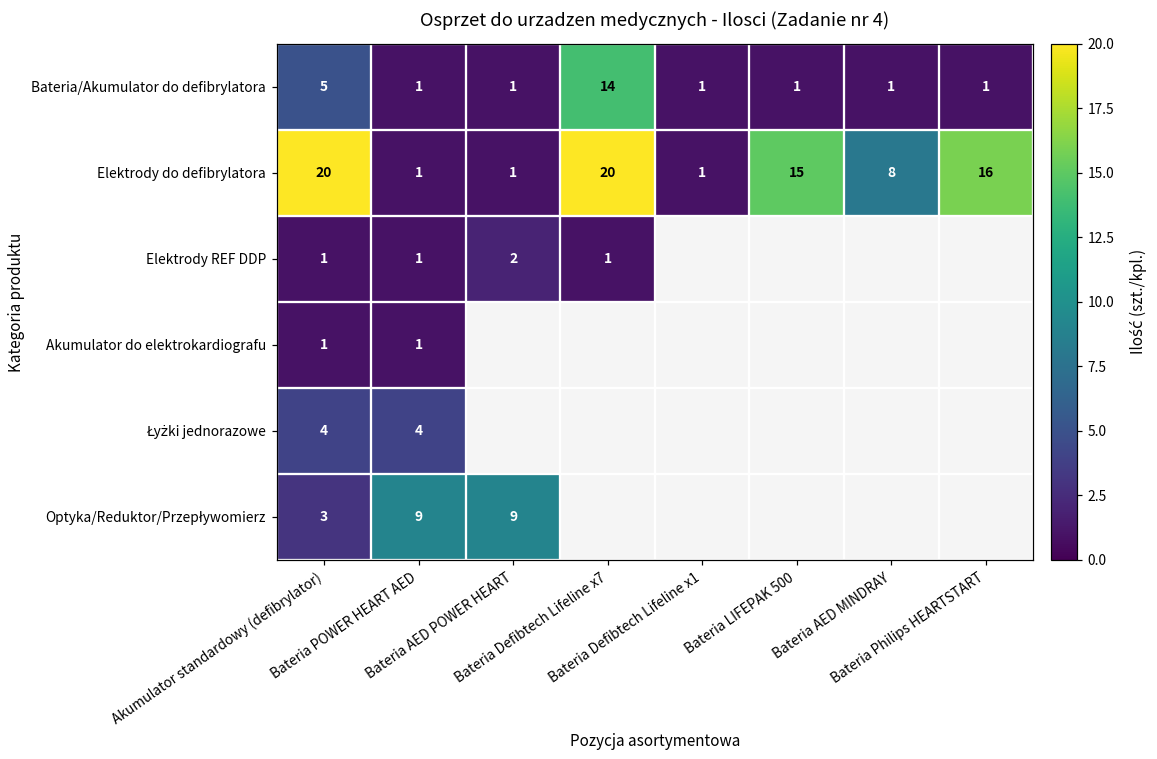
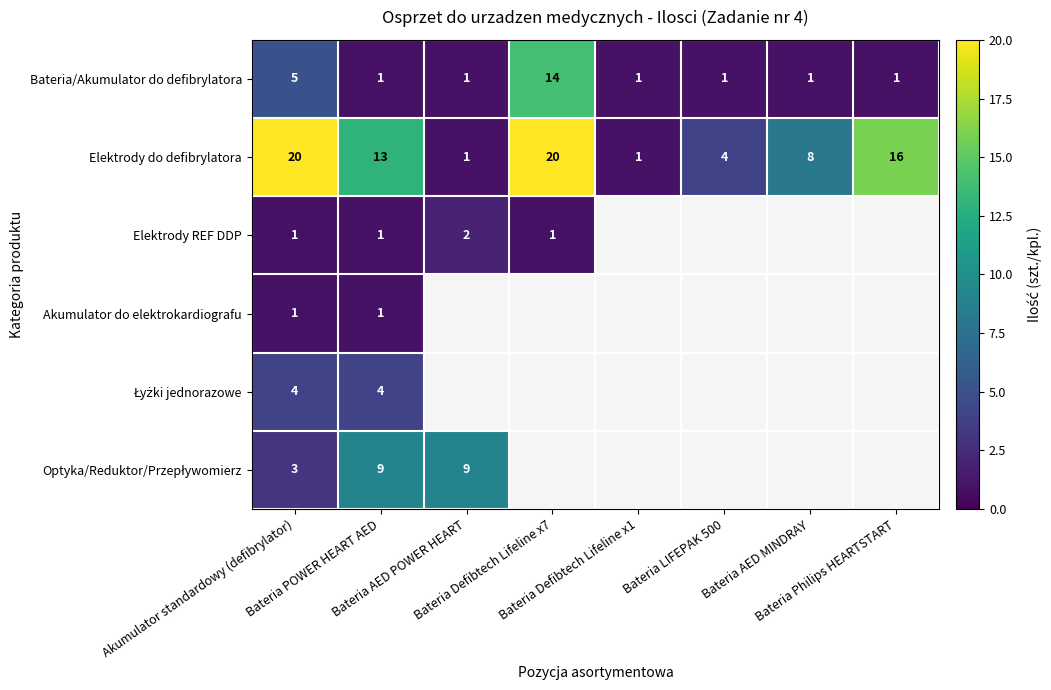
Elektrody do defibrylatora, Bateria POWER HEART AED: 1 -> 13
Elektrody do defibrylatora, Bateria LIFEPAK 500: 15 -> 4
